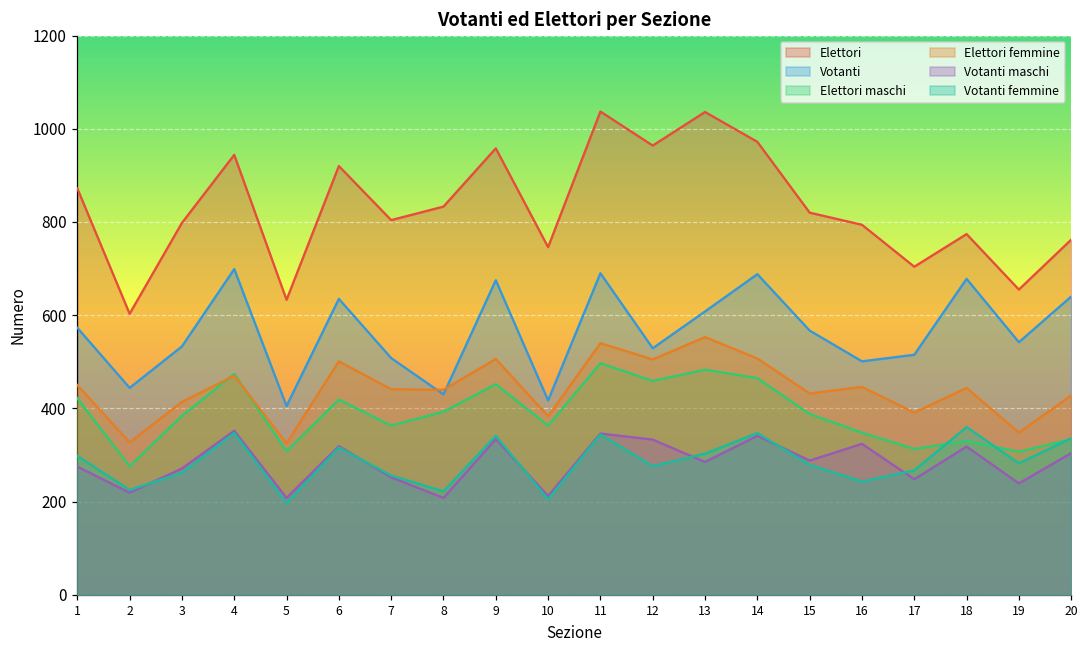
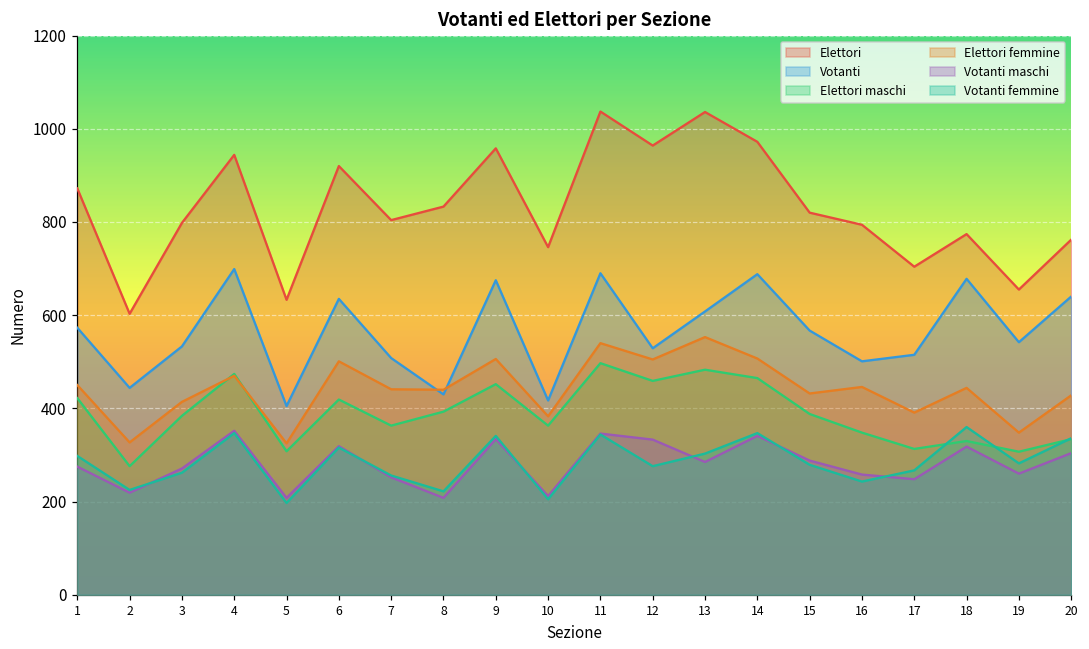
Votanti maschi, 16: 320 -> 260
Votanti maschi, 19: 240 -> 260
